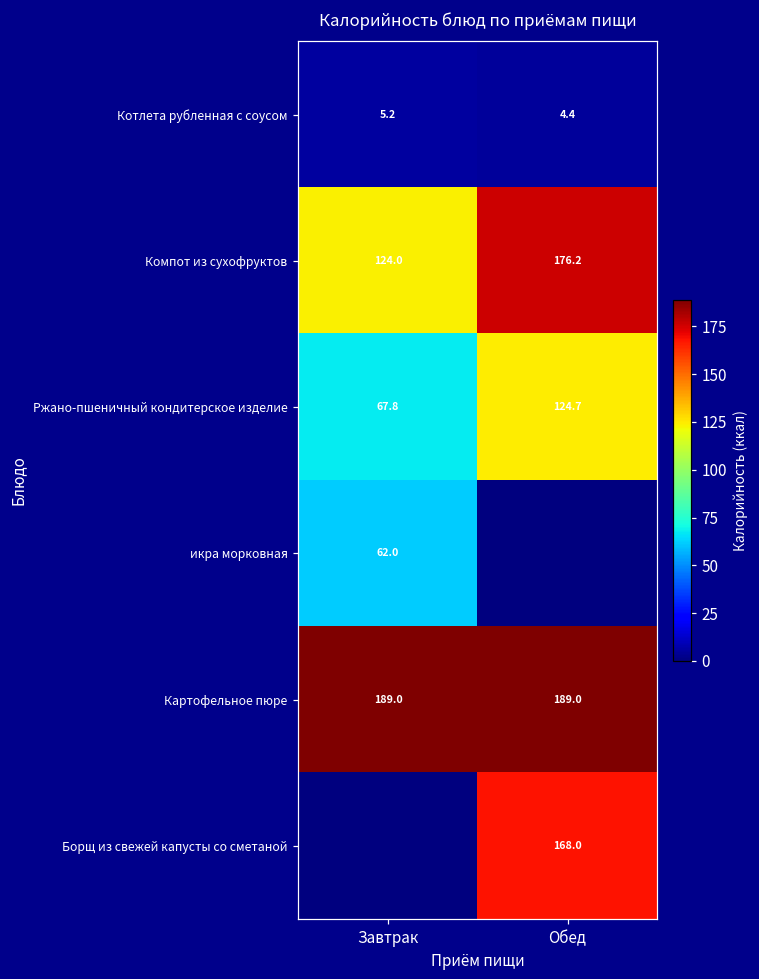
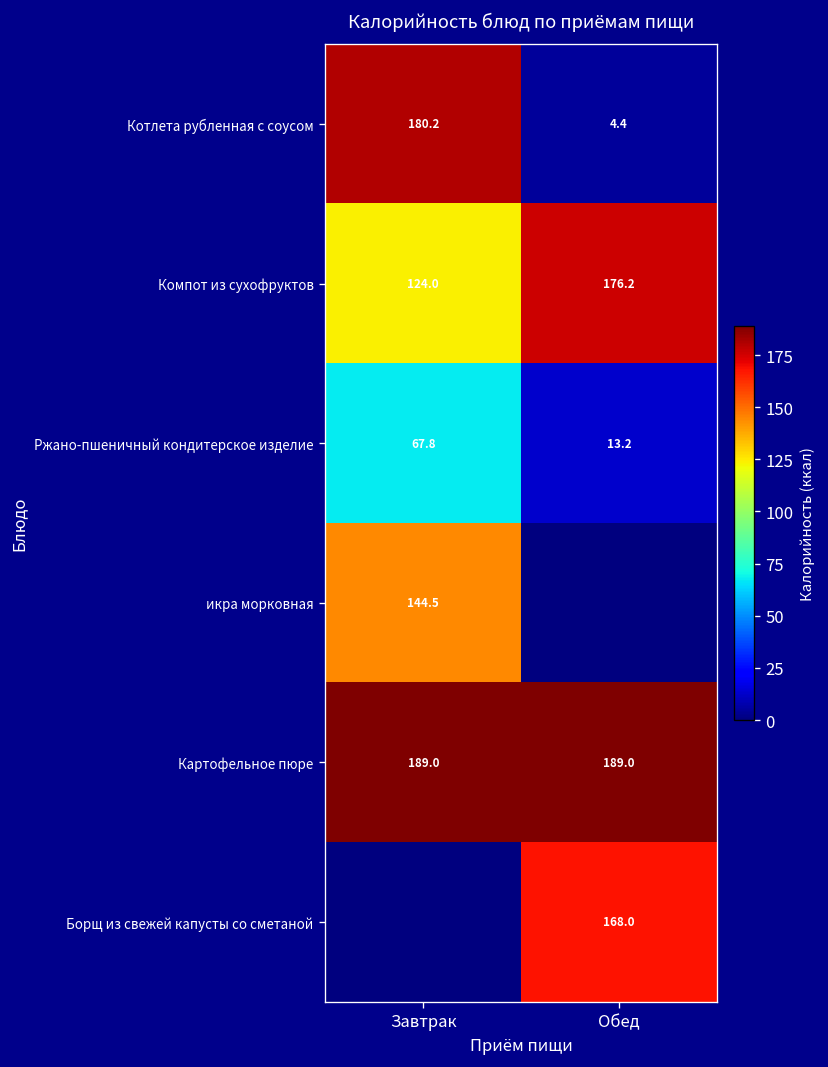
Котлета рубленная с соусом, Завтрак: 5.2 -> 180.2
Ржано-пшеничный кондитерское изделие, Обед: 124.7 -> 13.2
икра морковная, Завтрак: 62.0 -> 144.5
